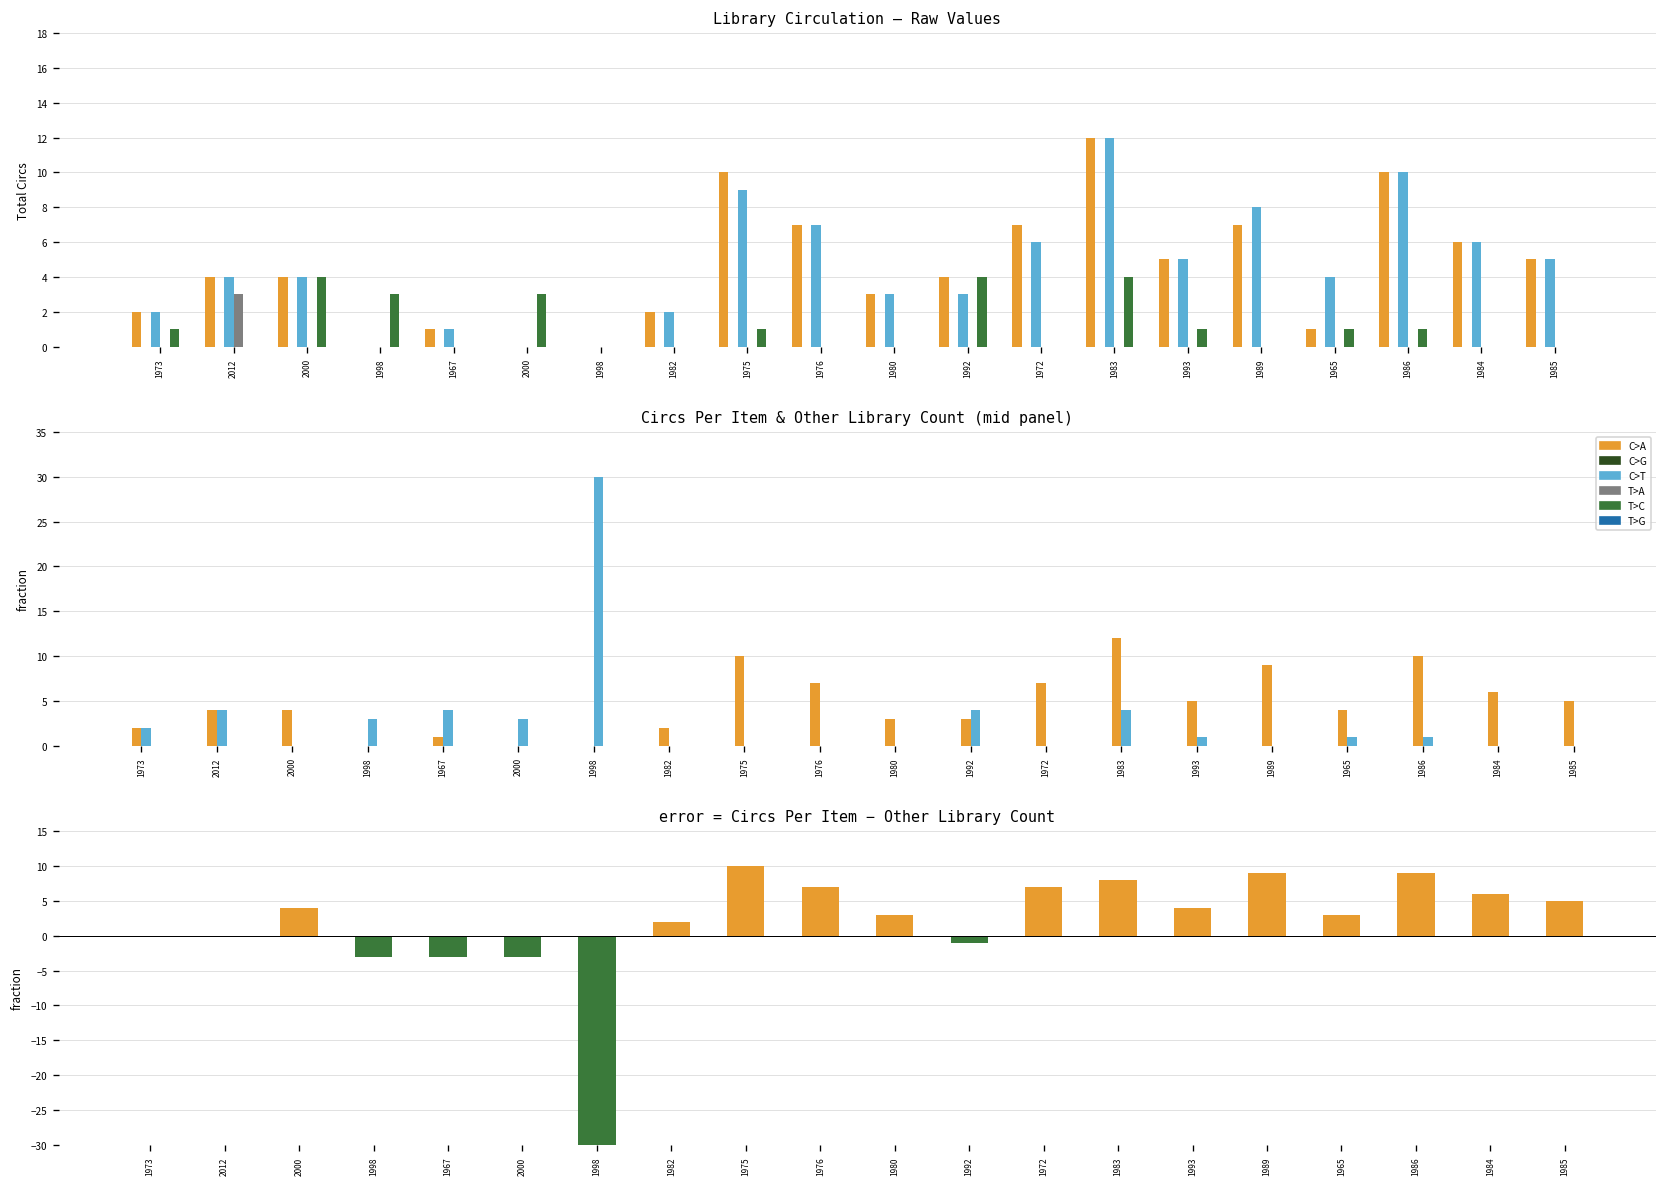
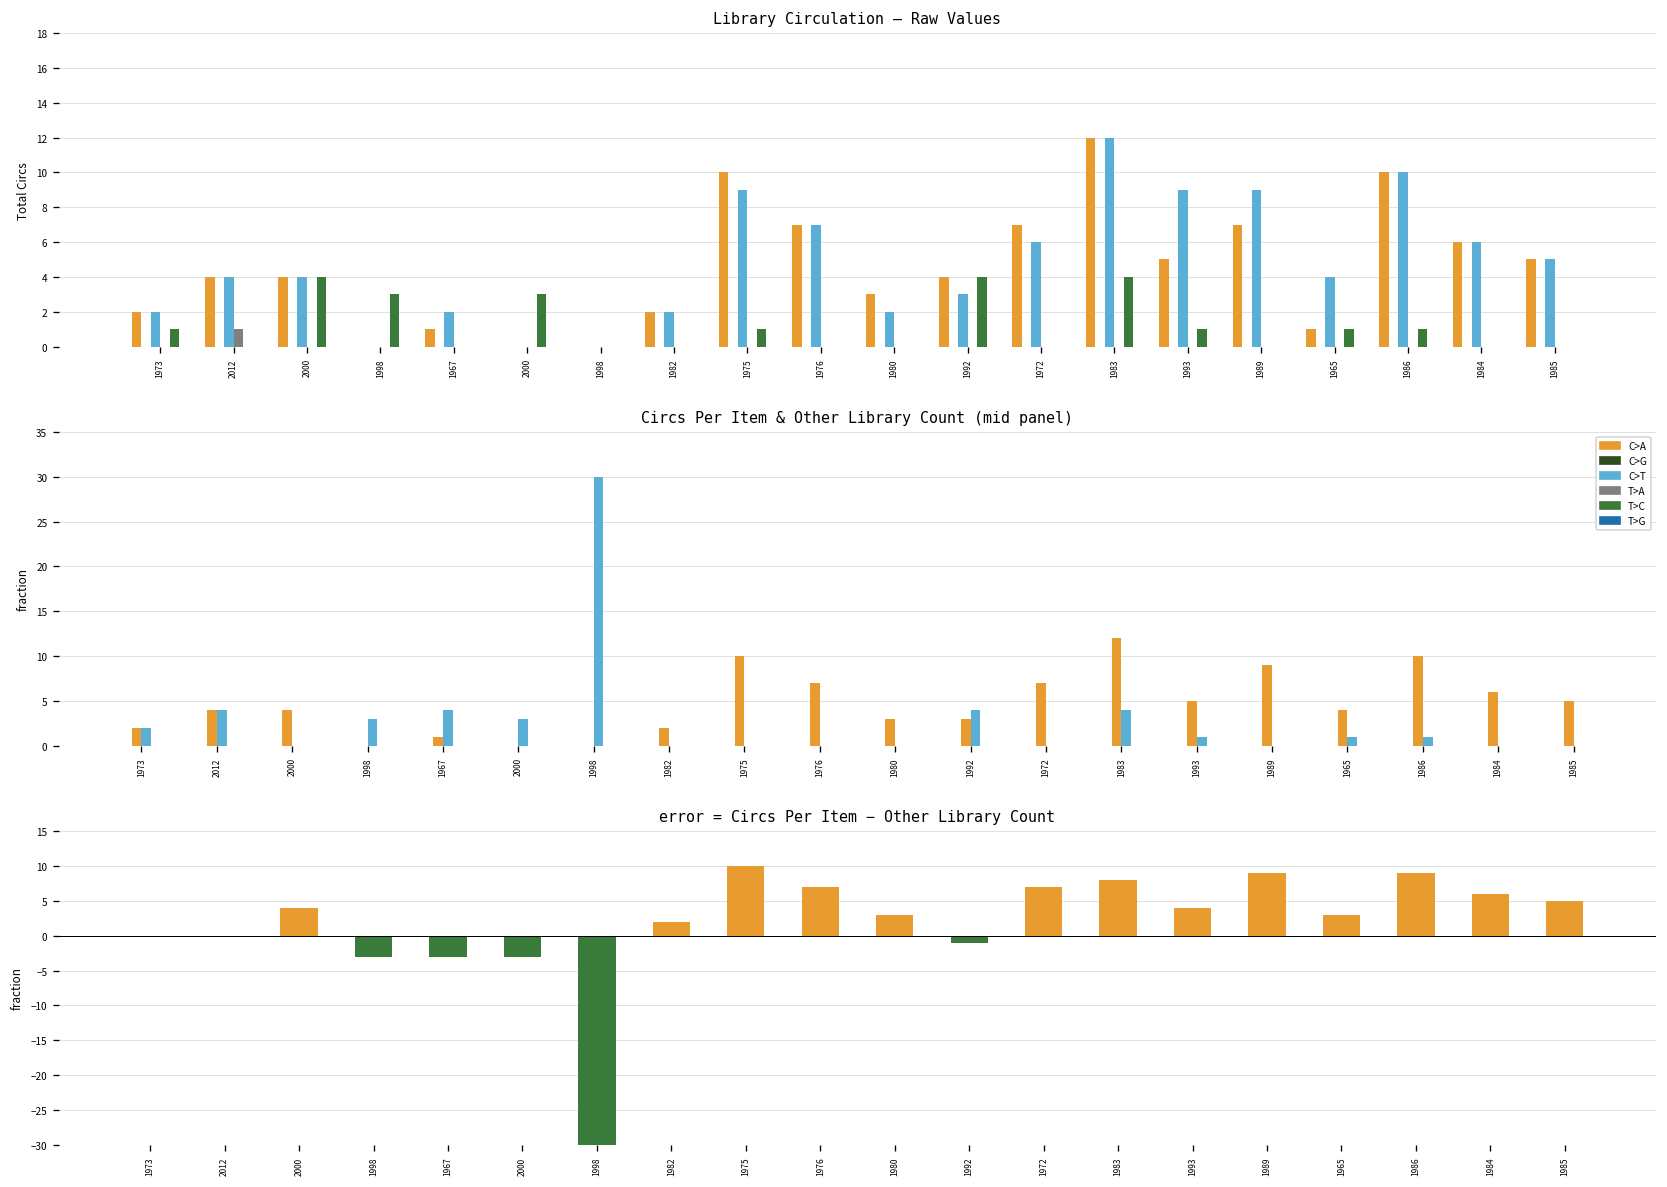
Library Circulation — Raw Values, T>A, 2012: 3 -> 1
Library Circulation — Raw Values, C>T, 1967: 1 -> 2
Library Circulation — Raw Values, C>T, 1980: 3 -> 2
Library Circulation — Raw Values, C>T, 1993: 5 -> 9
Library Circulation — Raw Values, C>T, 1989: 8 -> 9
